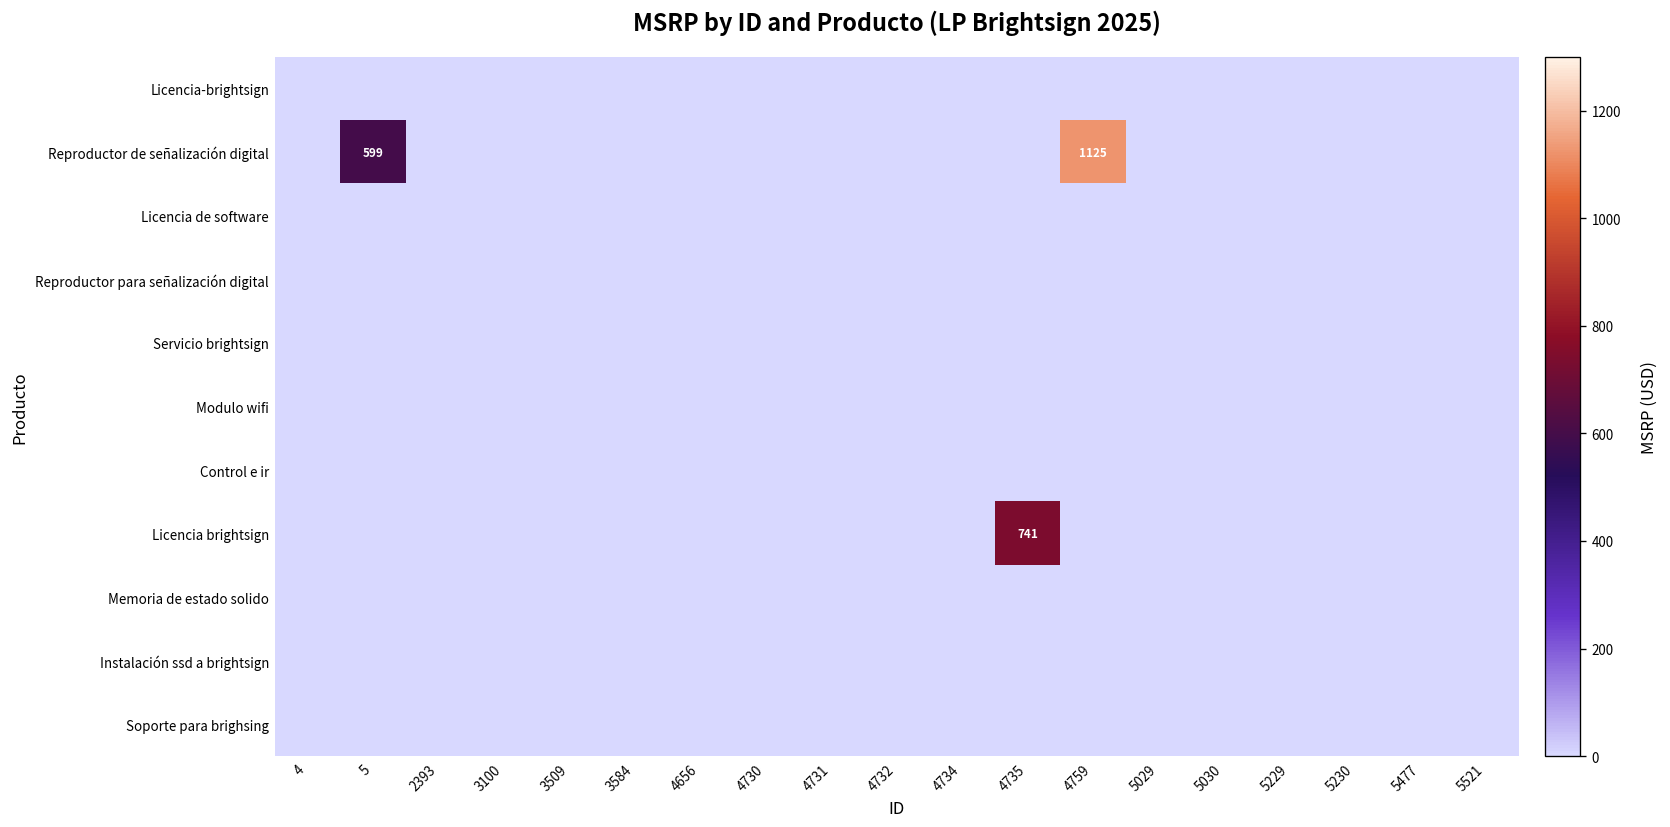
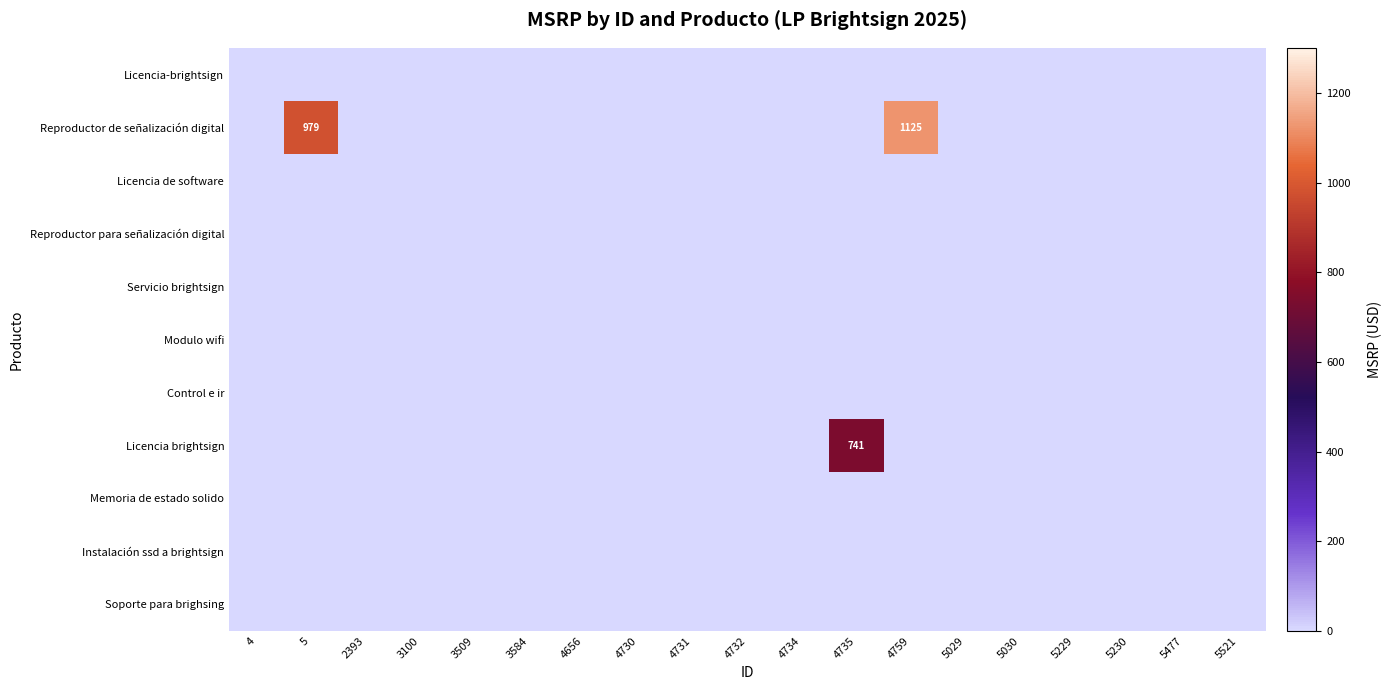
Reproductor de señalización digital, 5: 599 -> 979
